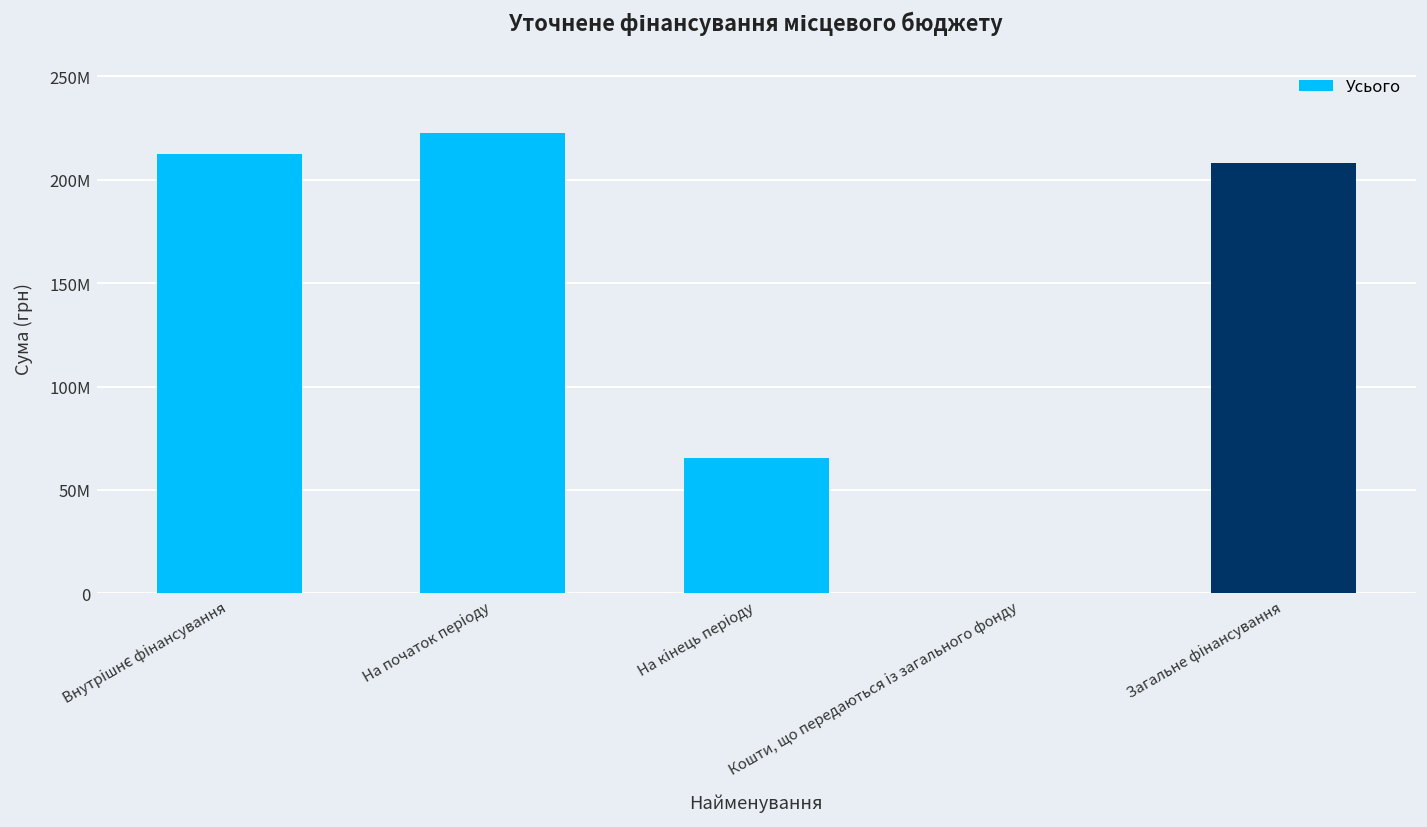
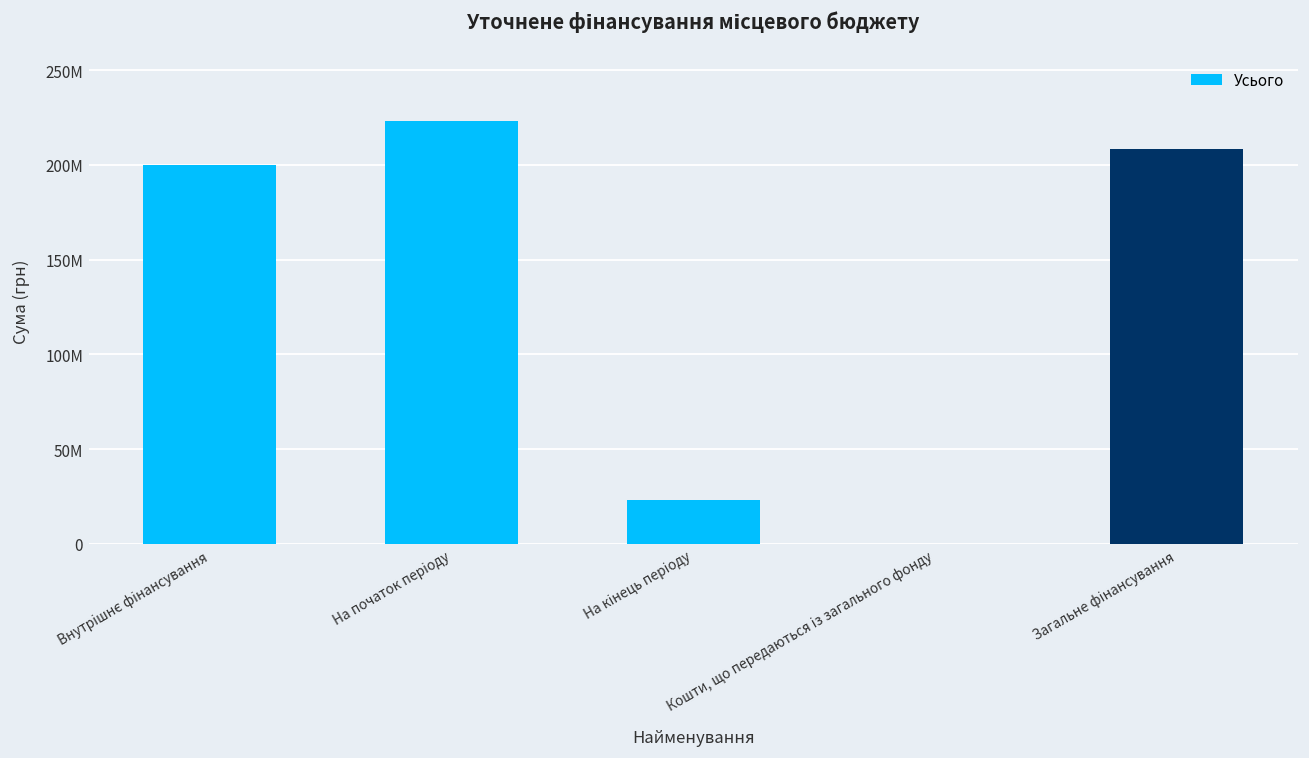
Внутрішнє фінансування: 212000000 -> 200000000
На кінець періоду: 65000000 -> 23000000
